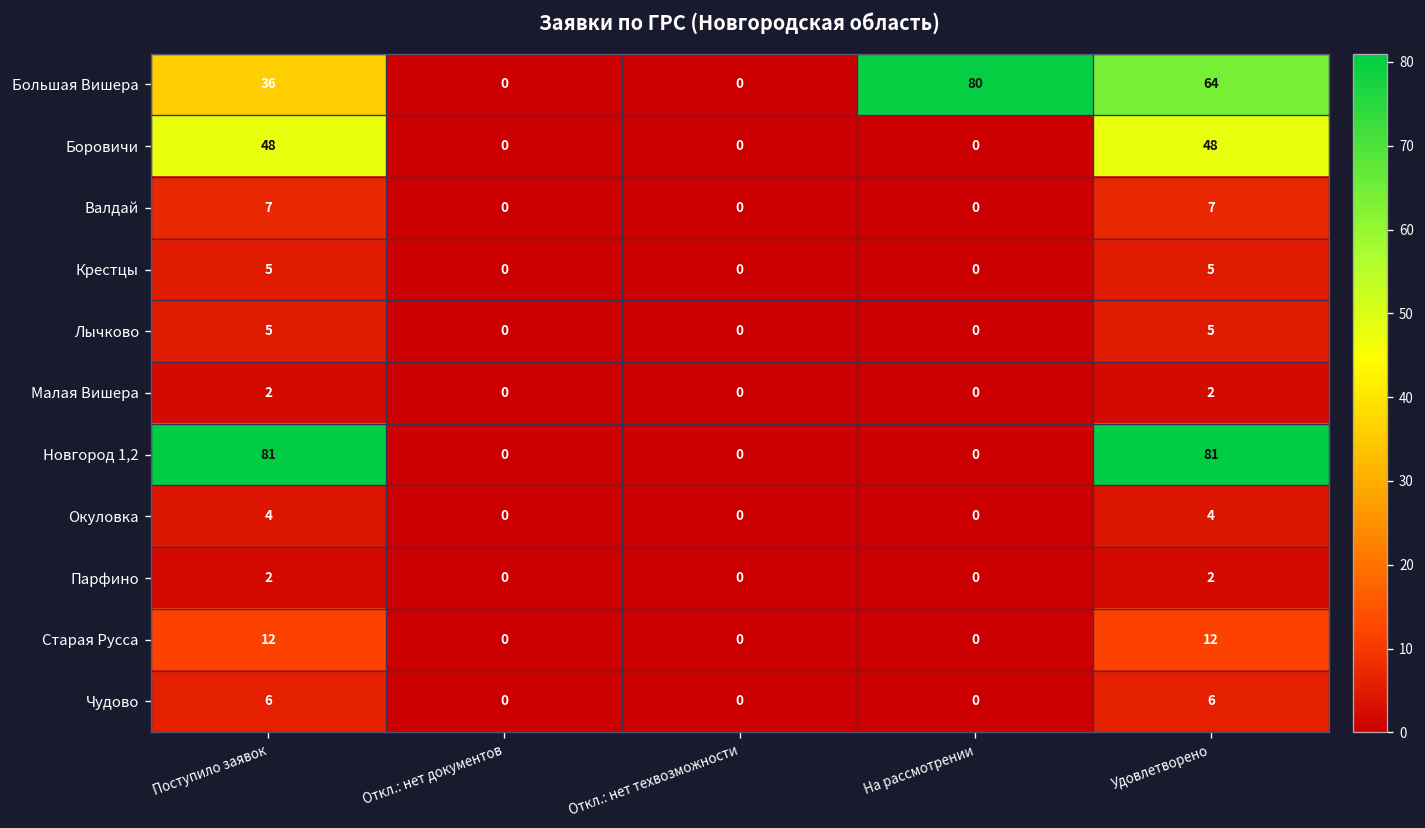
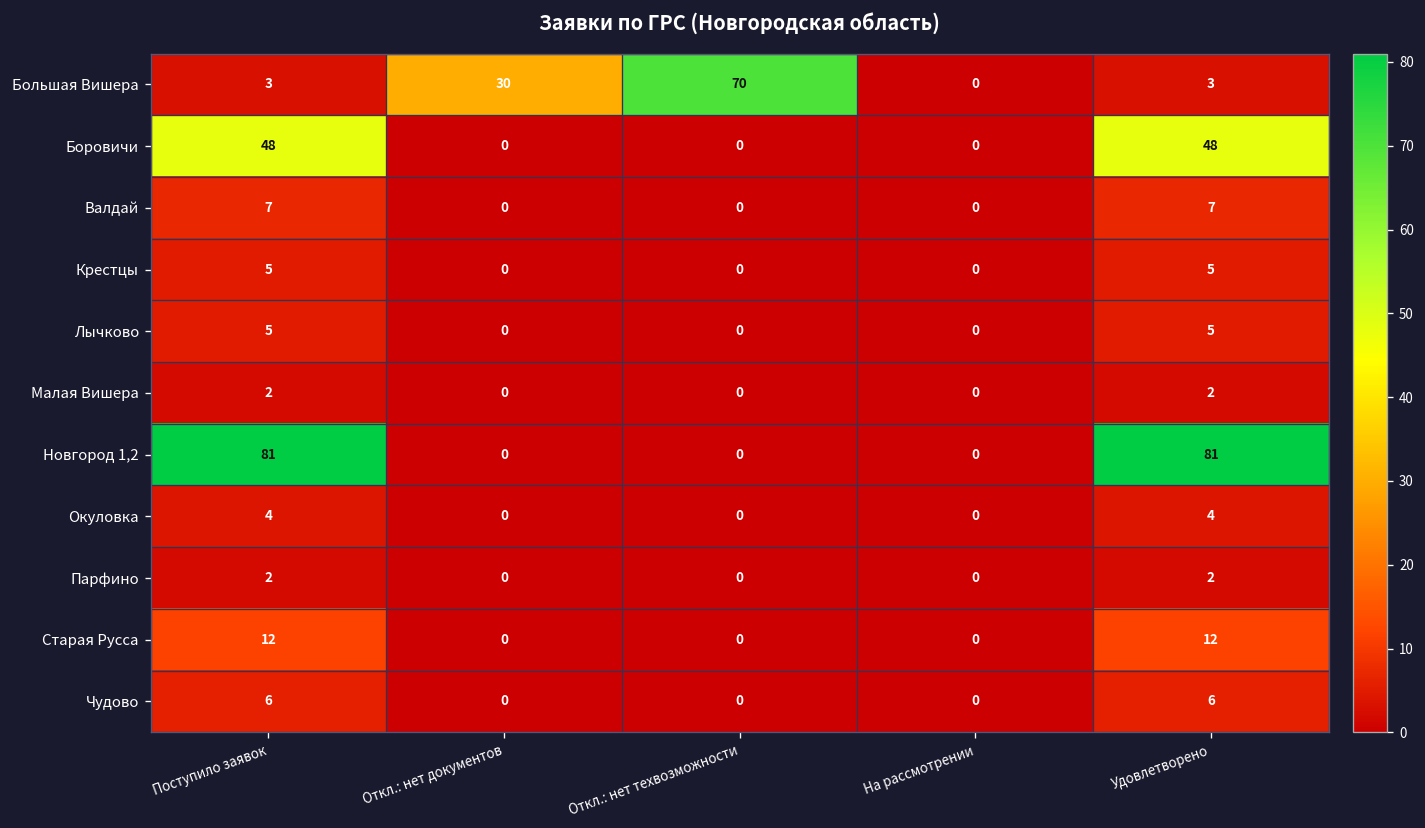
Большая Вишера, Поступило заявок: 36 -> 3
Большая Вишера, Откл.: нет документов: 0 -> 30
Большая Вишера, Откл.: нет техвозможности: 0 -> 70
Большая Вишера, На рассмотрении: 80 -> 0
Большая Вишера, Удовлетворено: 64 -> 3
